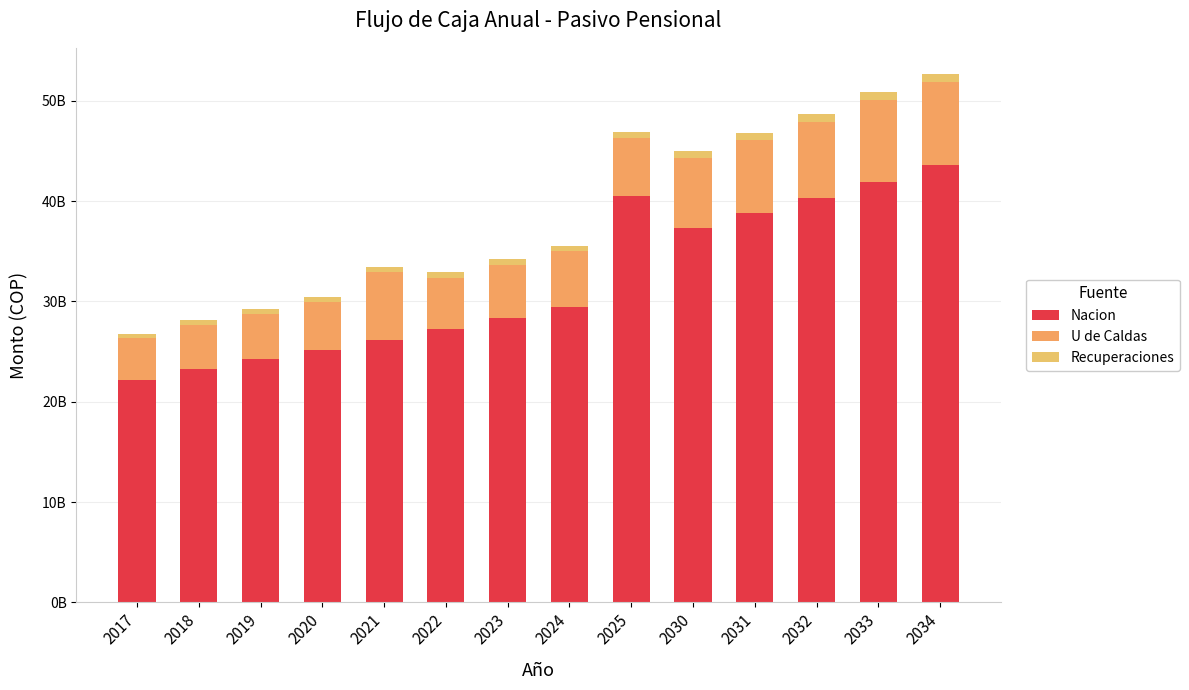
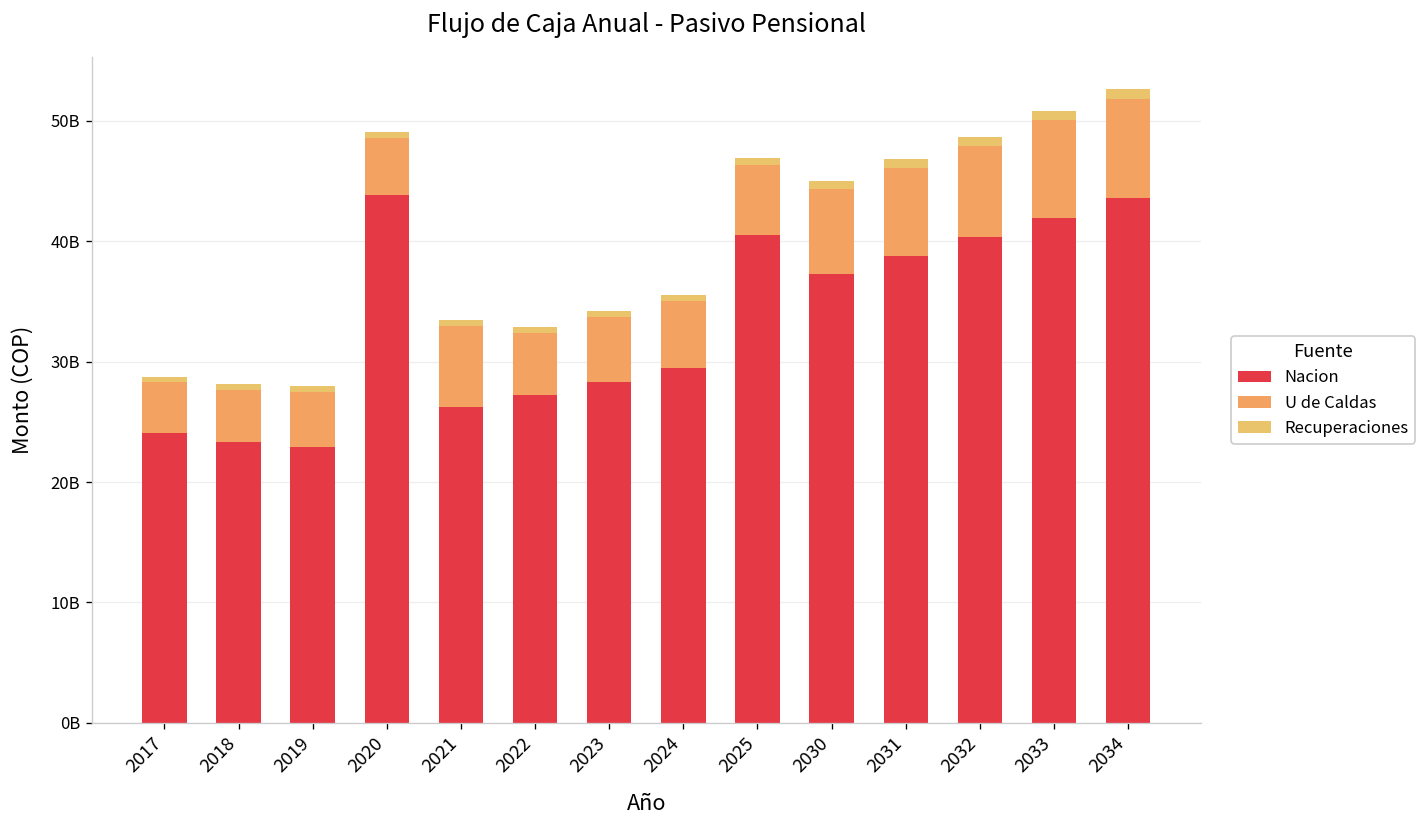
Nacion, 2017: 22200000000 -> 24100000000
Nacion, 2019: 24200000000 -> 22900000000
Nacion, 2020: 25200000000 -> 43800000000
